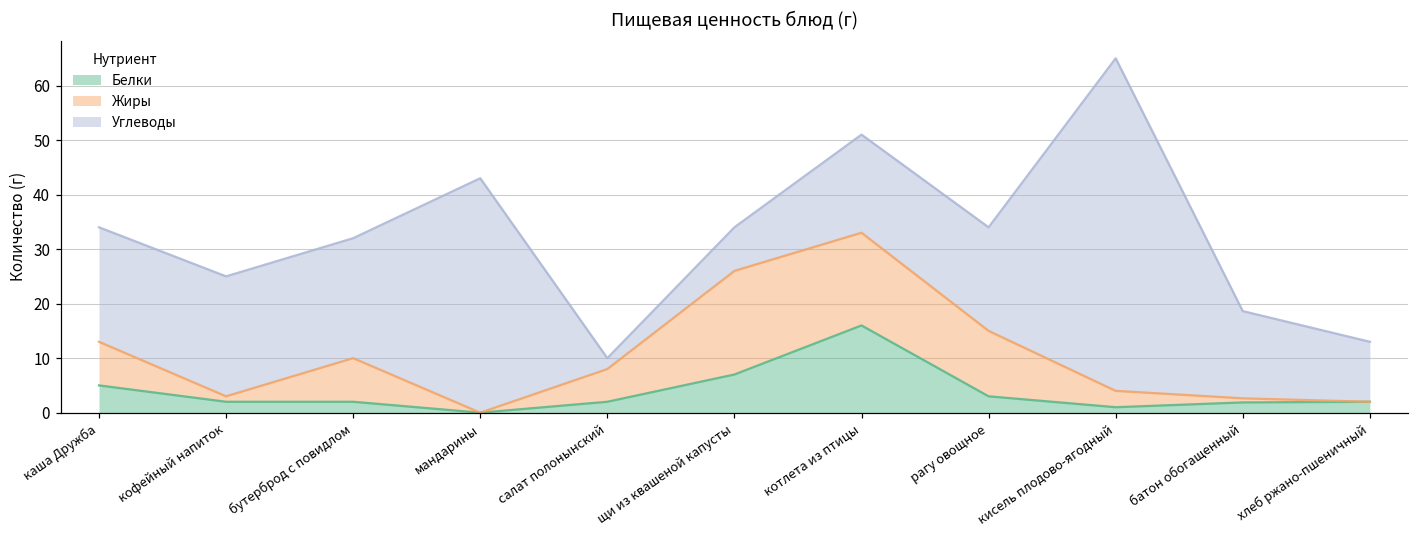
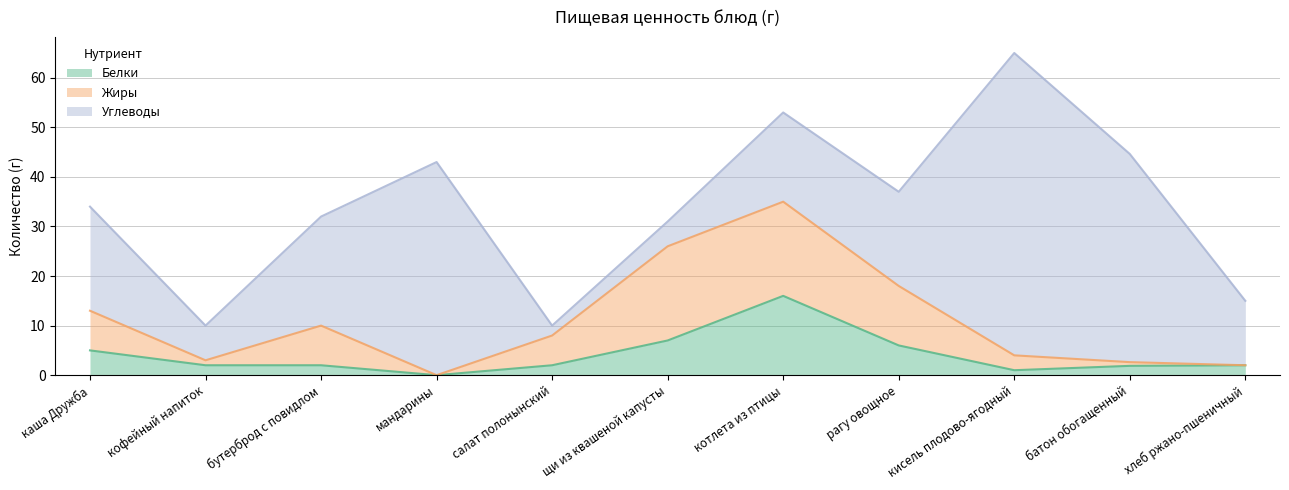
Углеводы, кофейный напиток: 22 -> 7
Углеводы, щи из квашеной капусты: 8 -> 5
Жиры, котлета из птицы: 17 -> 19
Белки, рагу овощное: 3 -> 6
Углеводы, батон обогащенный: 16 -> 42
Углеводы, хлеб ржано-пшеничный: 11 -> 13
